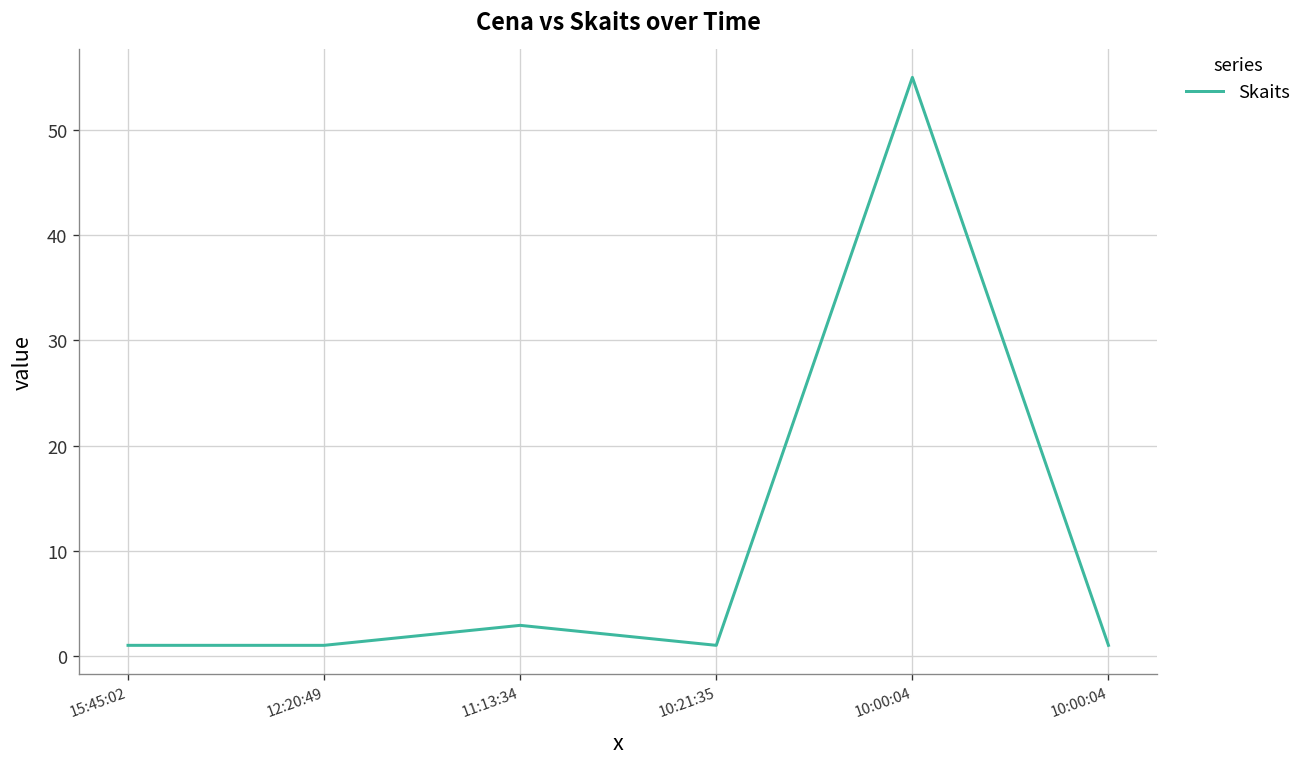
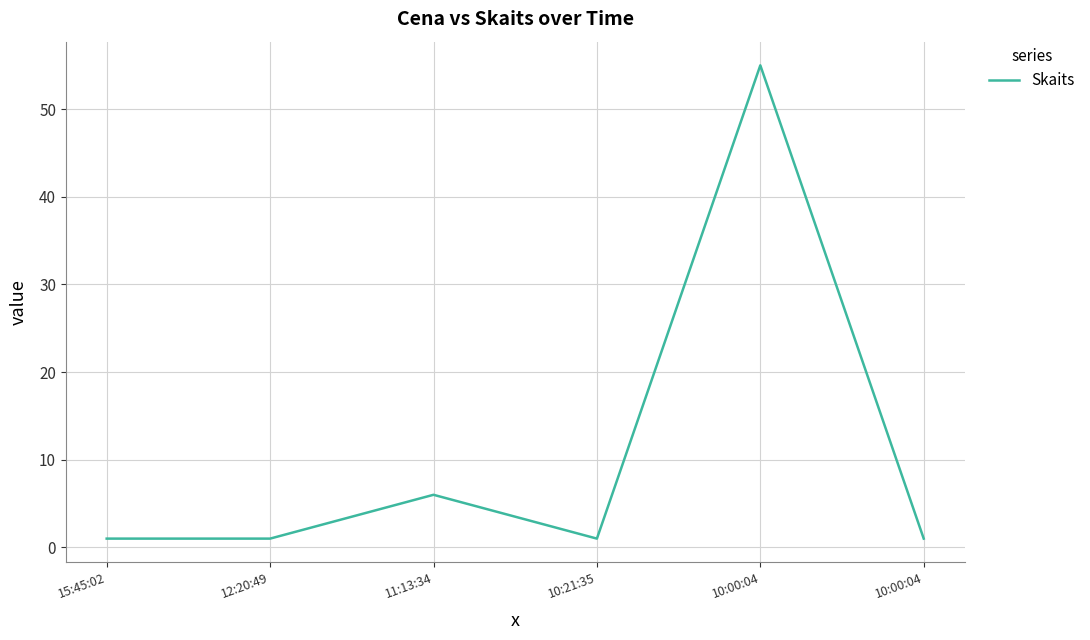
11:13:34: 3 -> 6
